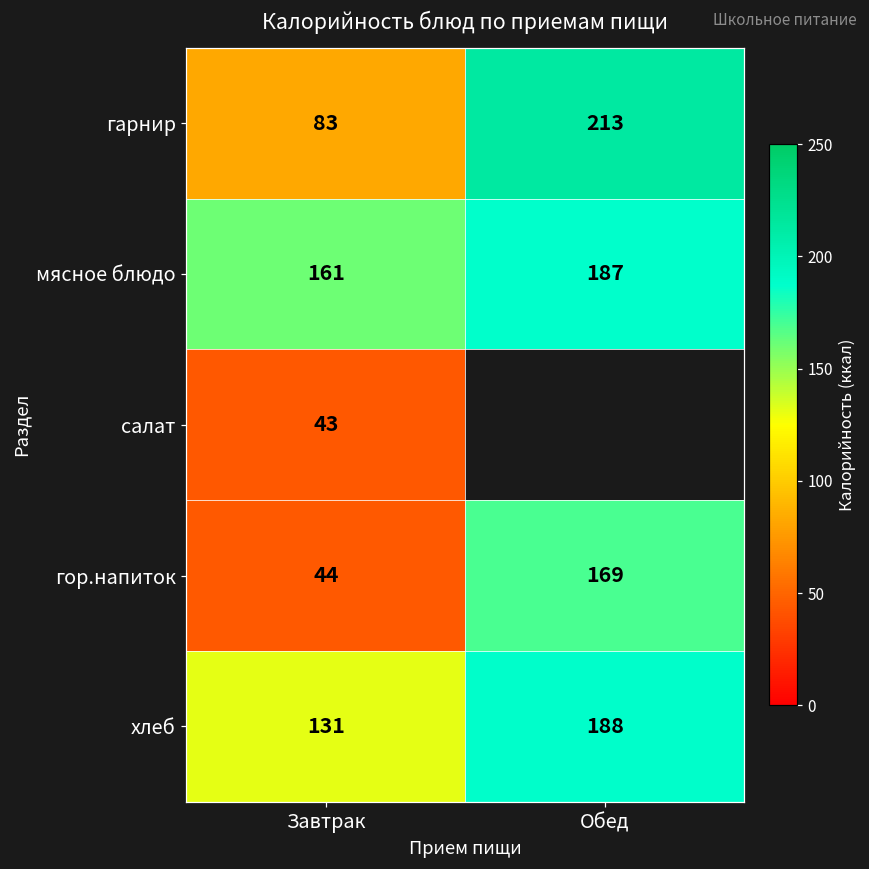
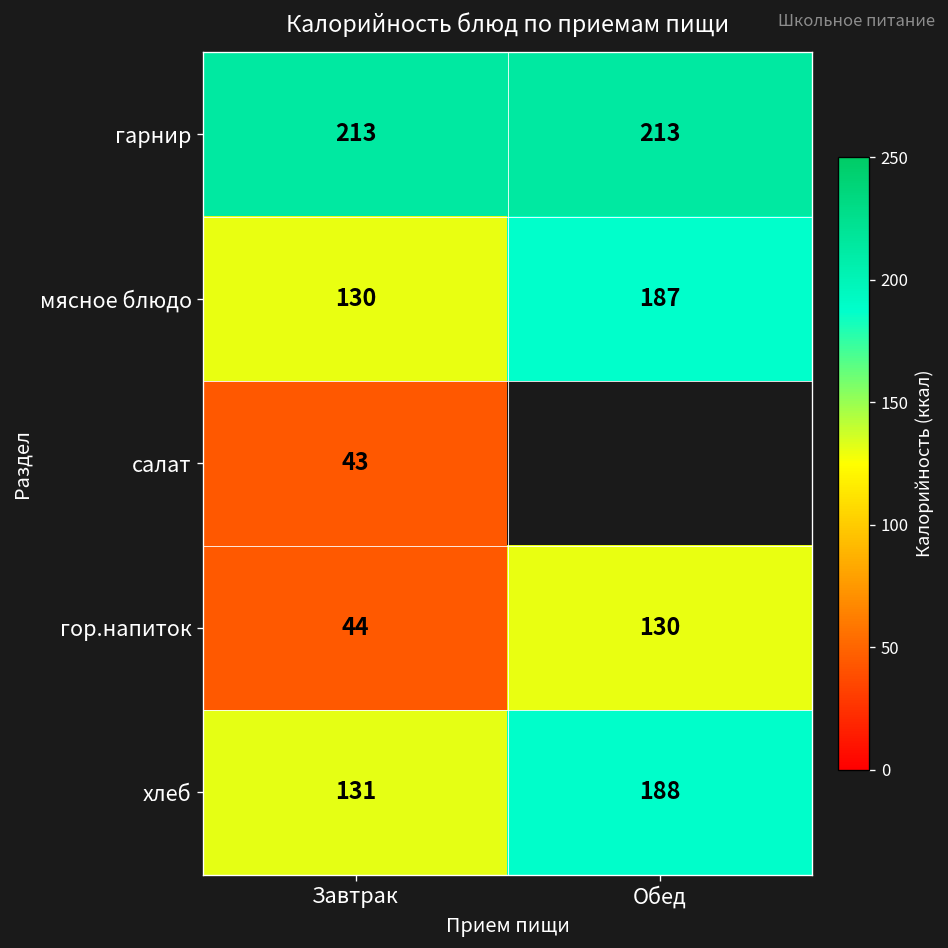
гарнир, Завтрак: 83 -> 213
мясное блюдо, Завтрак: 161 -> 130
гор.напиток, Обед: 169 -> 130
